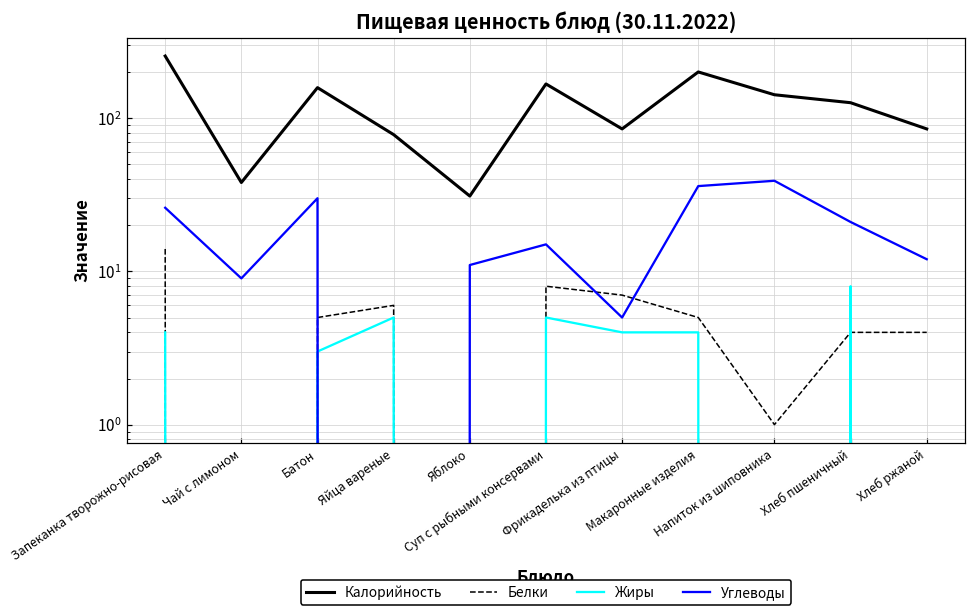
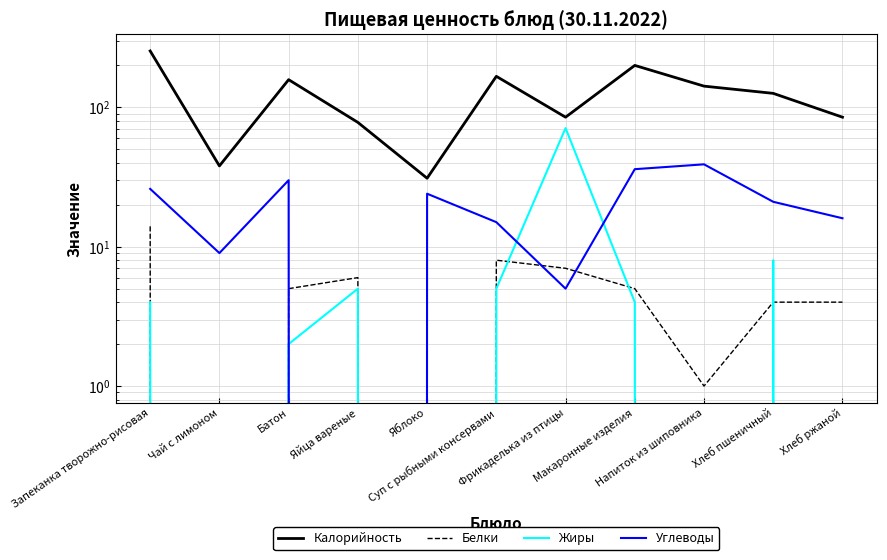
Жиры, Батон: 3 -> 2
Углеводы, Яблоко: 11 -> 24
Жиры, Фрикаделька из птицы: 4 -> 70
Углеводы, Хлеб ржаной: 12 -> 16
